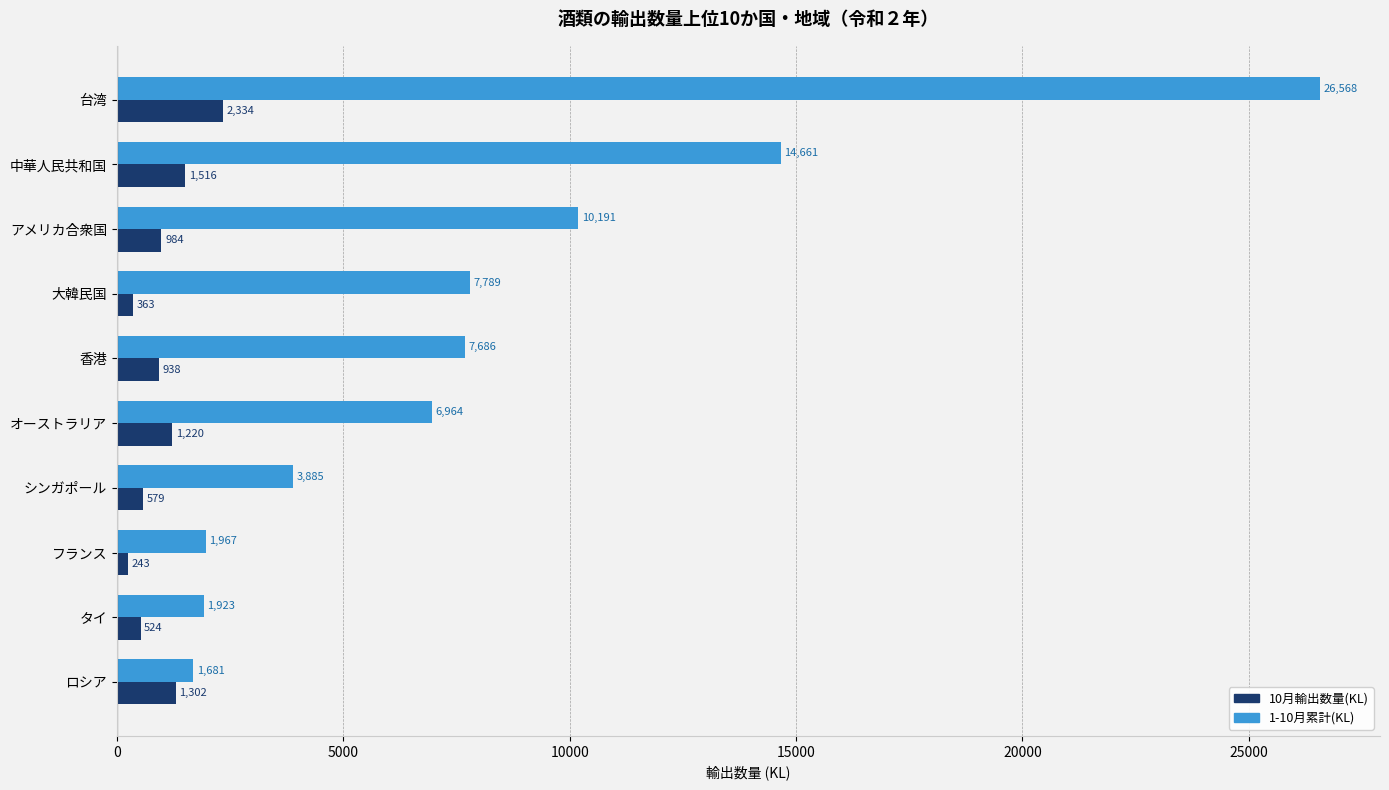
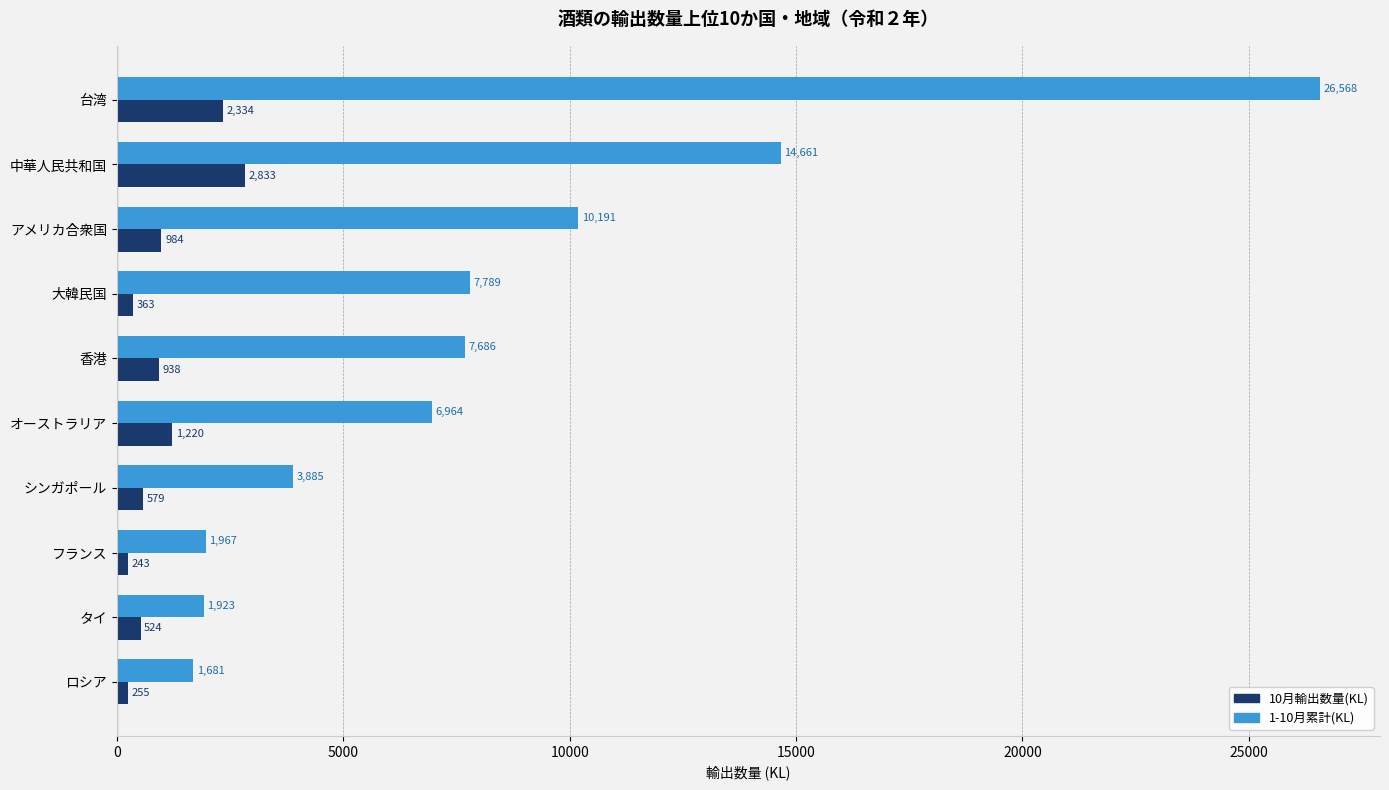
10月輸出数量(KL), 中華人民共和国: 1,516 -> 2,833
10月輸出数量(KL), ロシア: 1,302 -> 255
